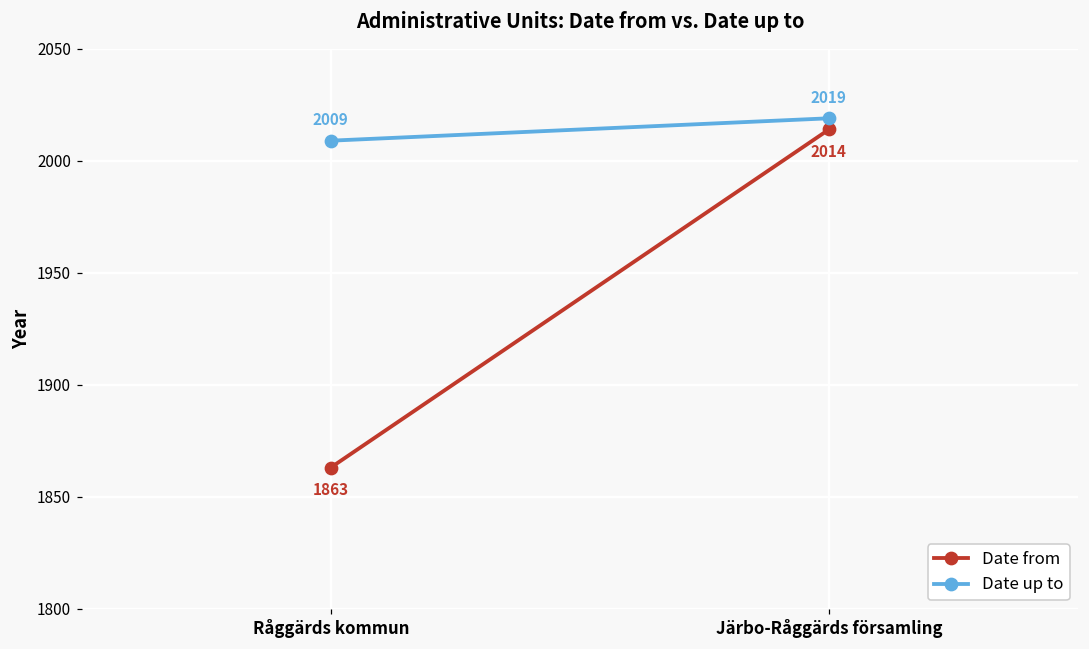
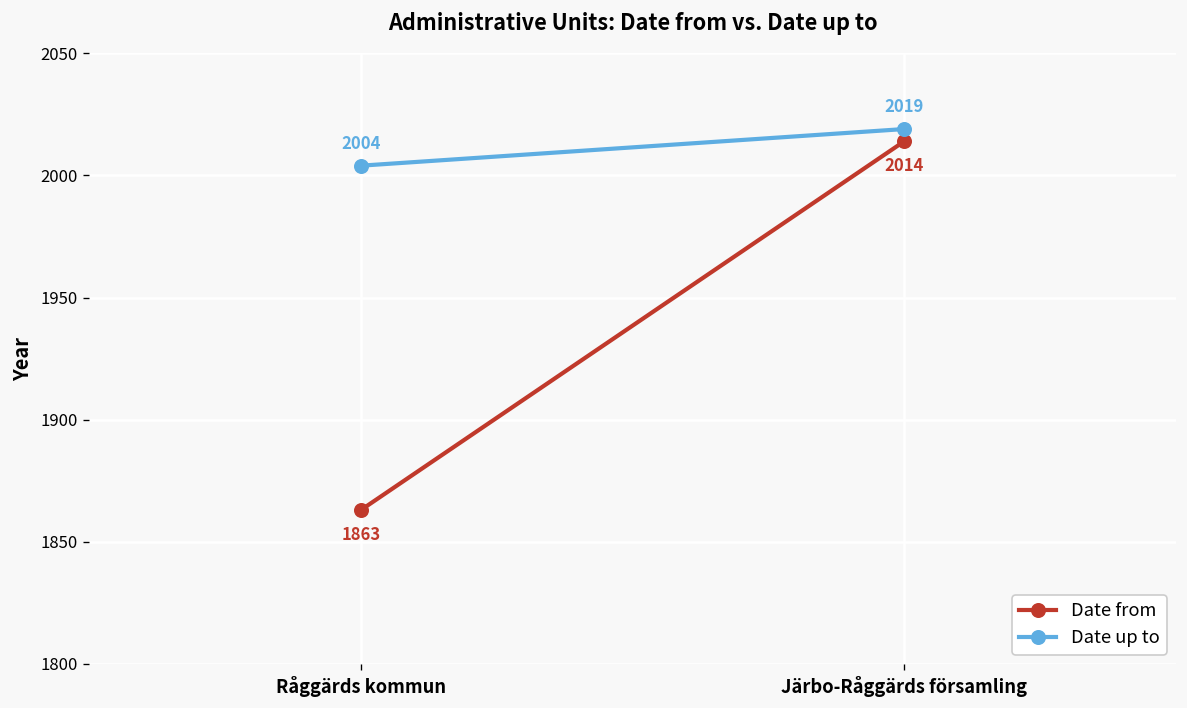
Date up to, Råggärds kommun: 2009 -> 2004
